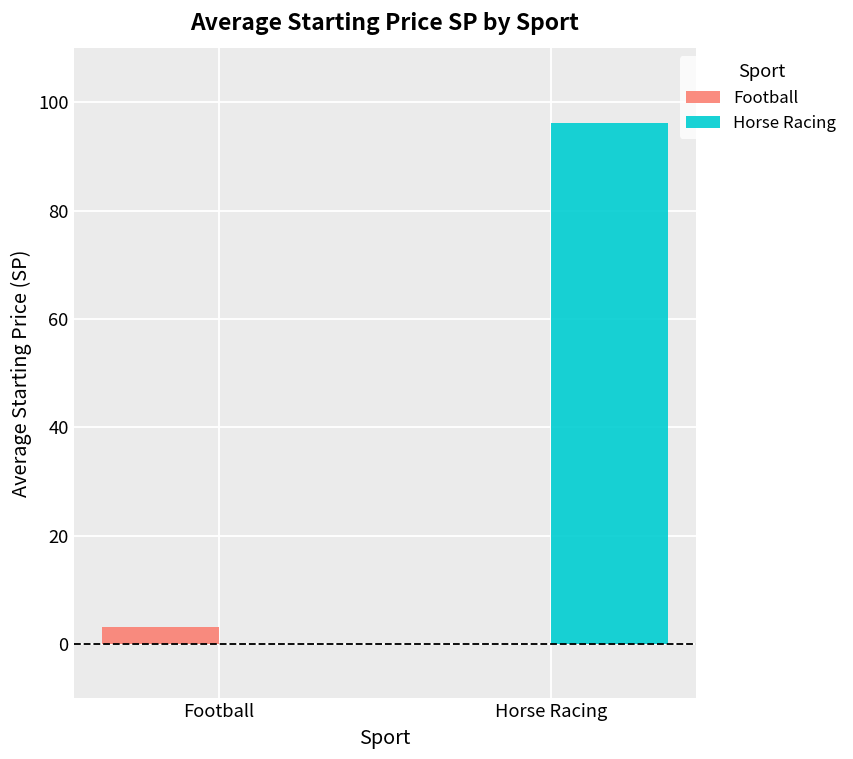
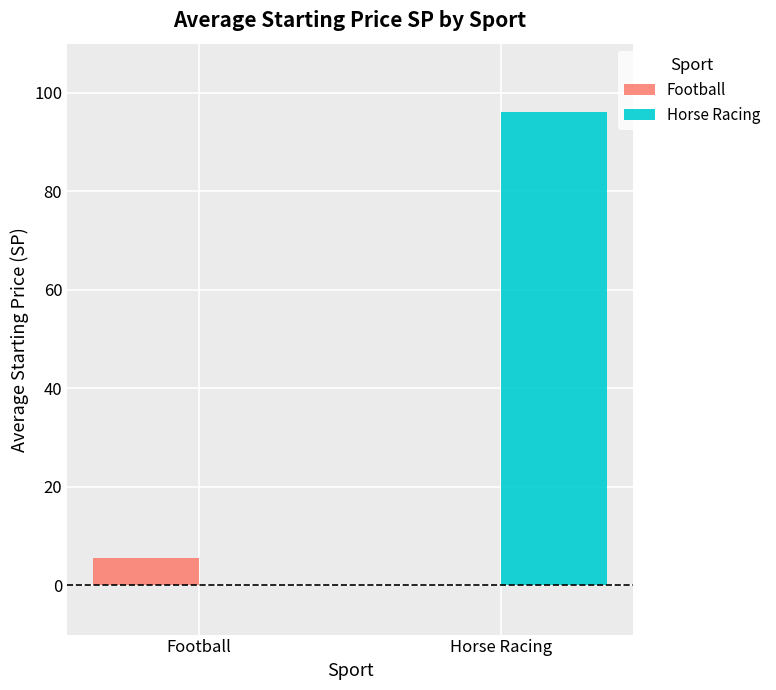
Football, Football: 3 -> 6
